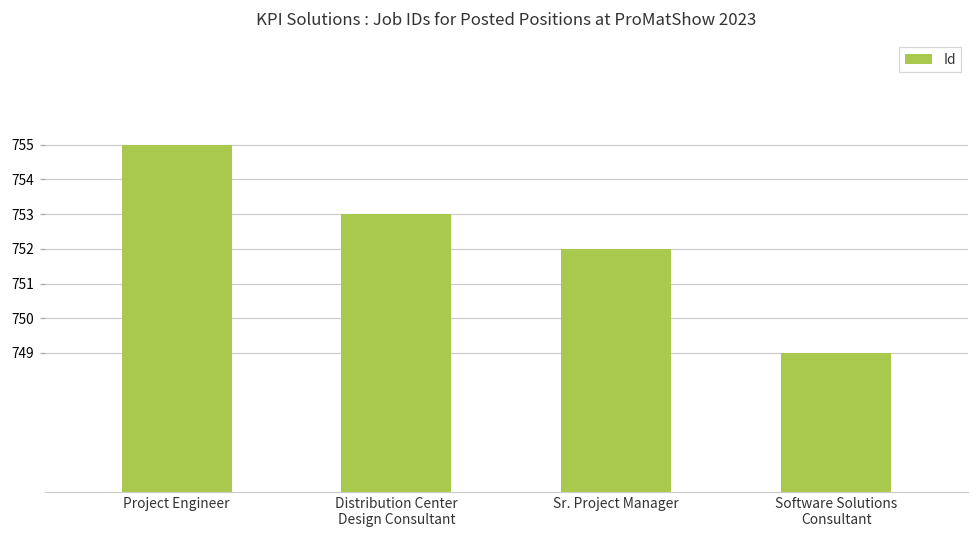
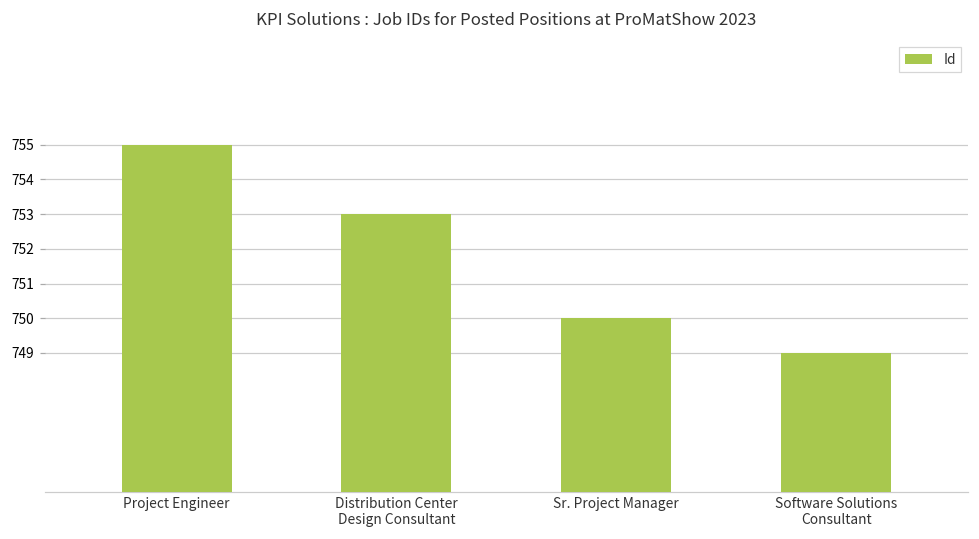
Sr. Project Manager: 752 -> 750
